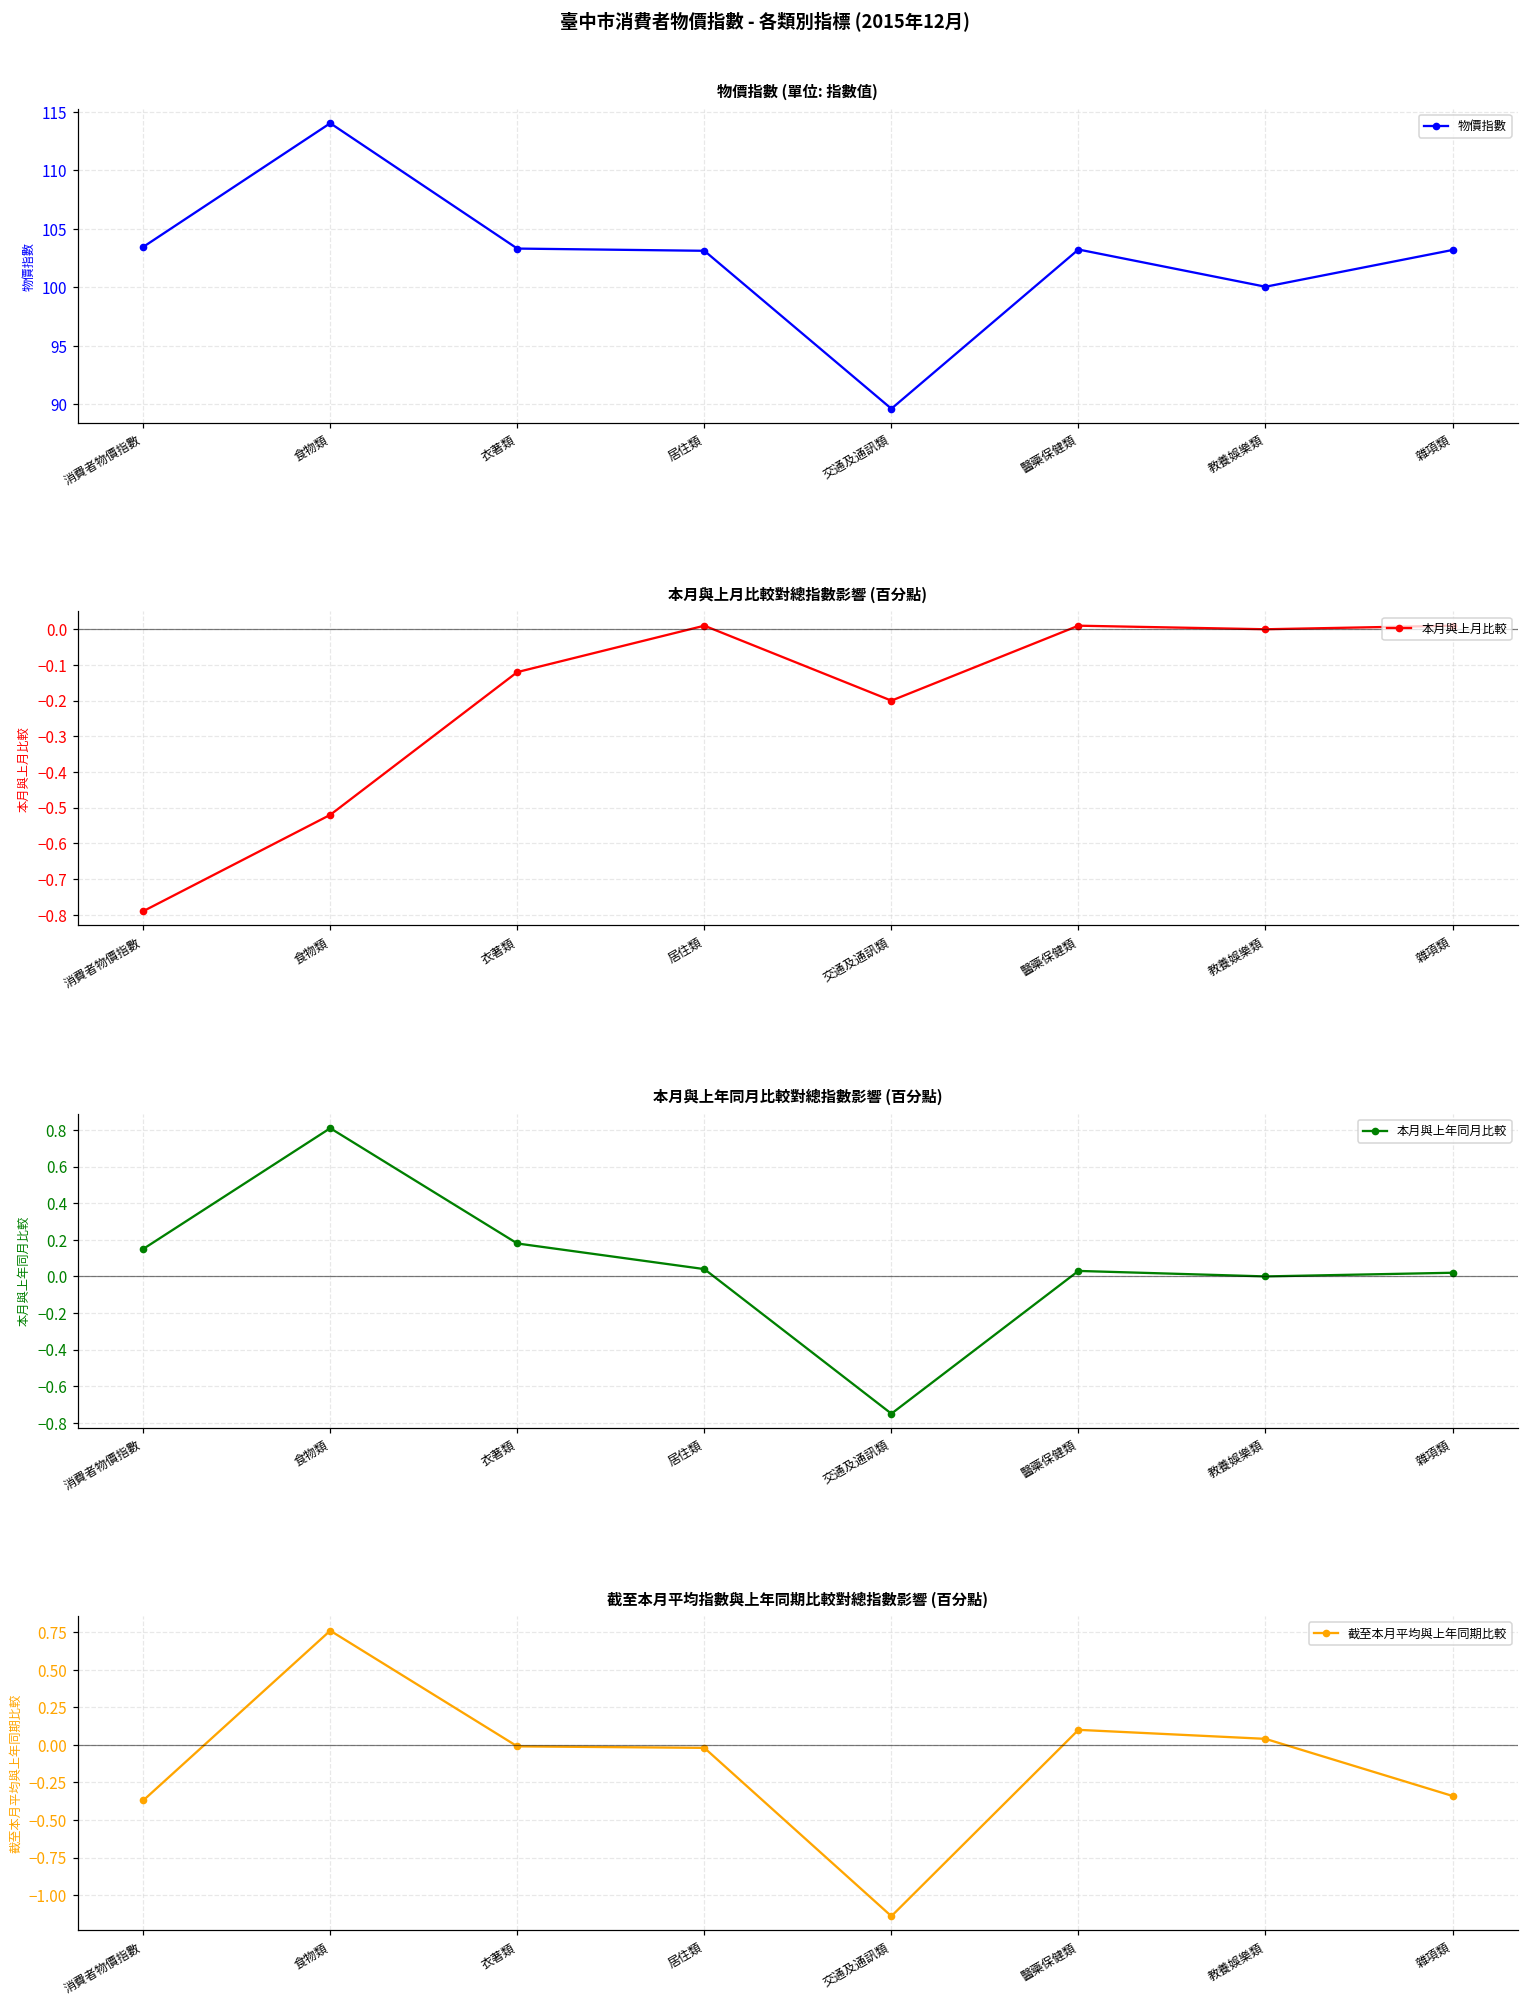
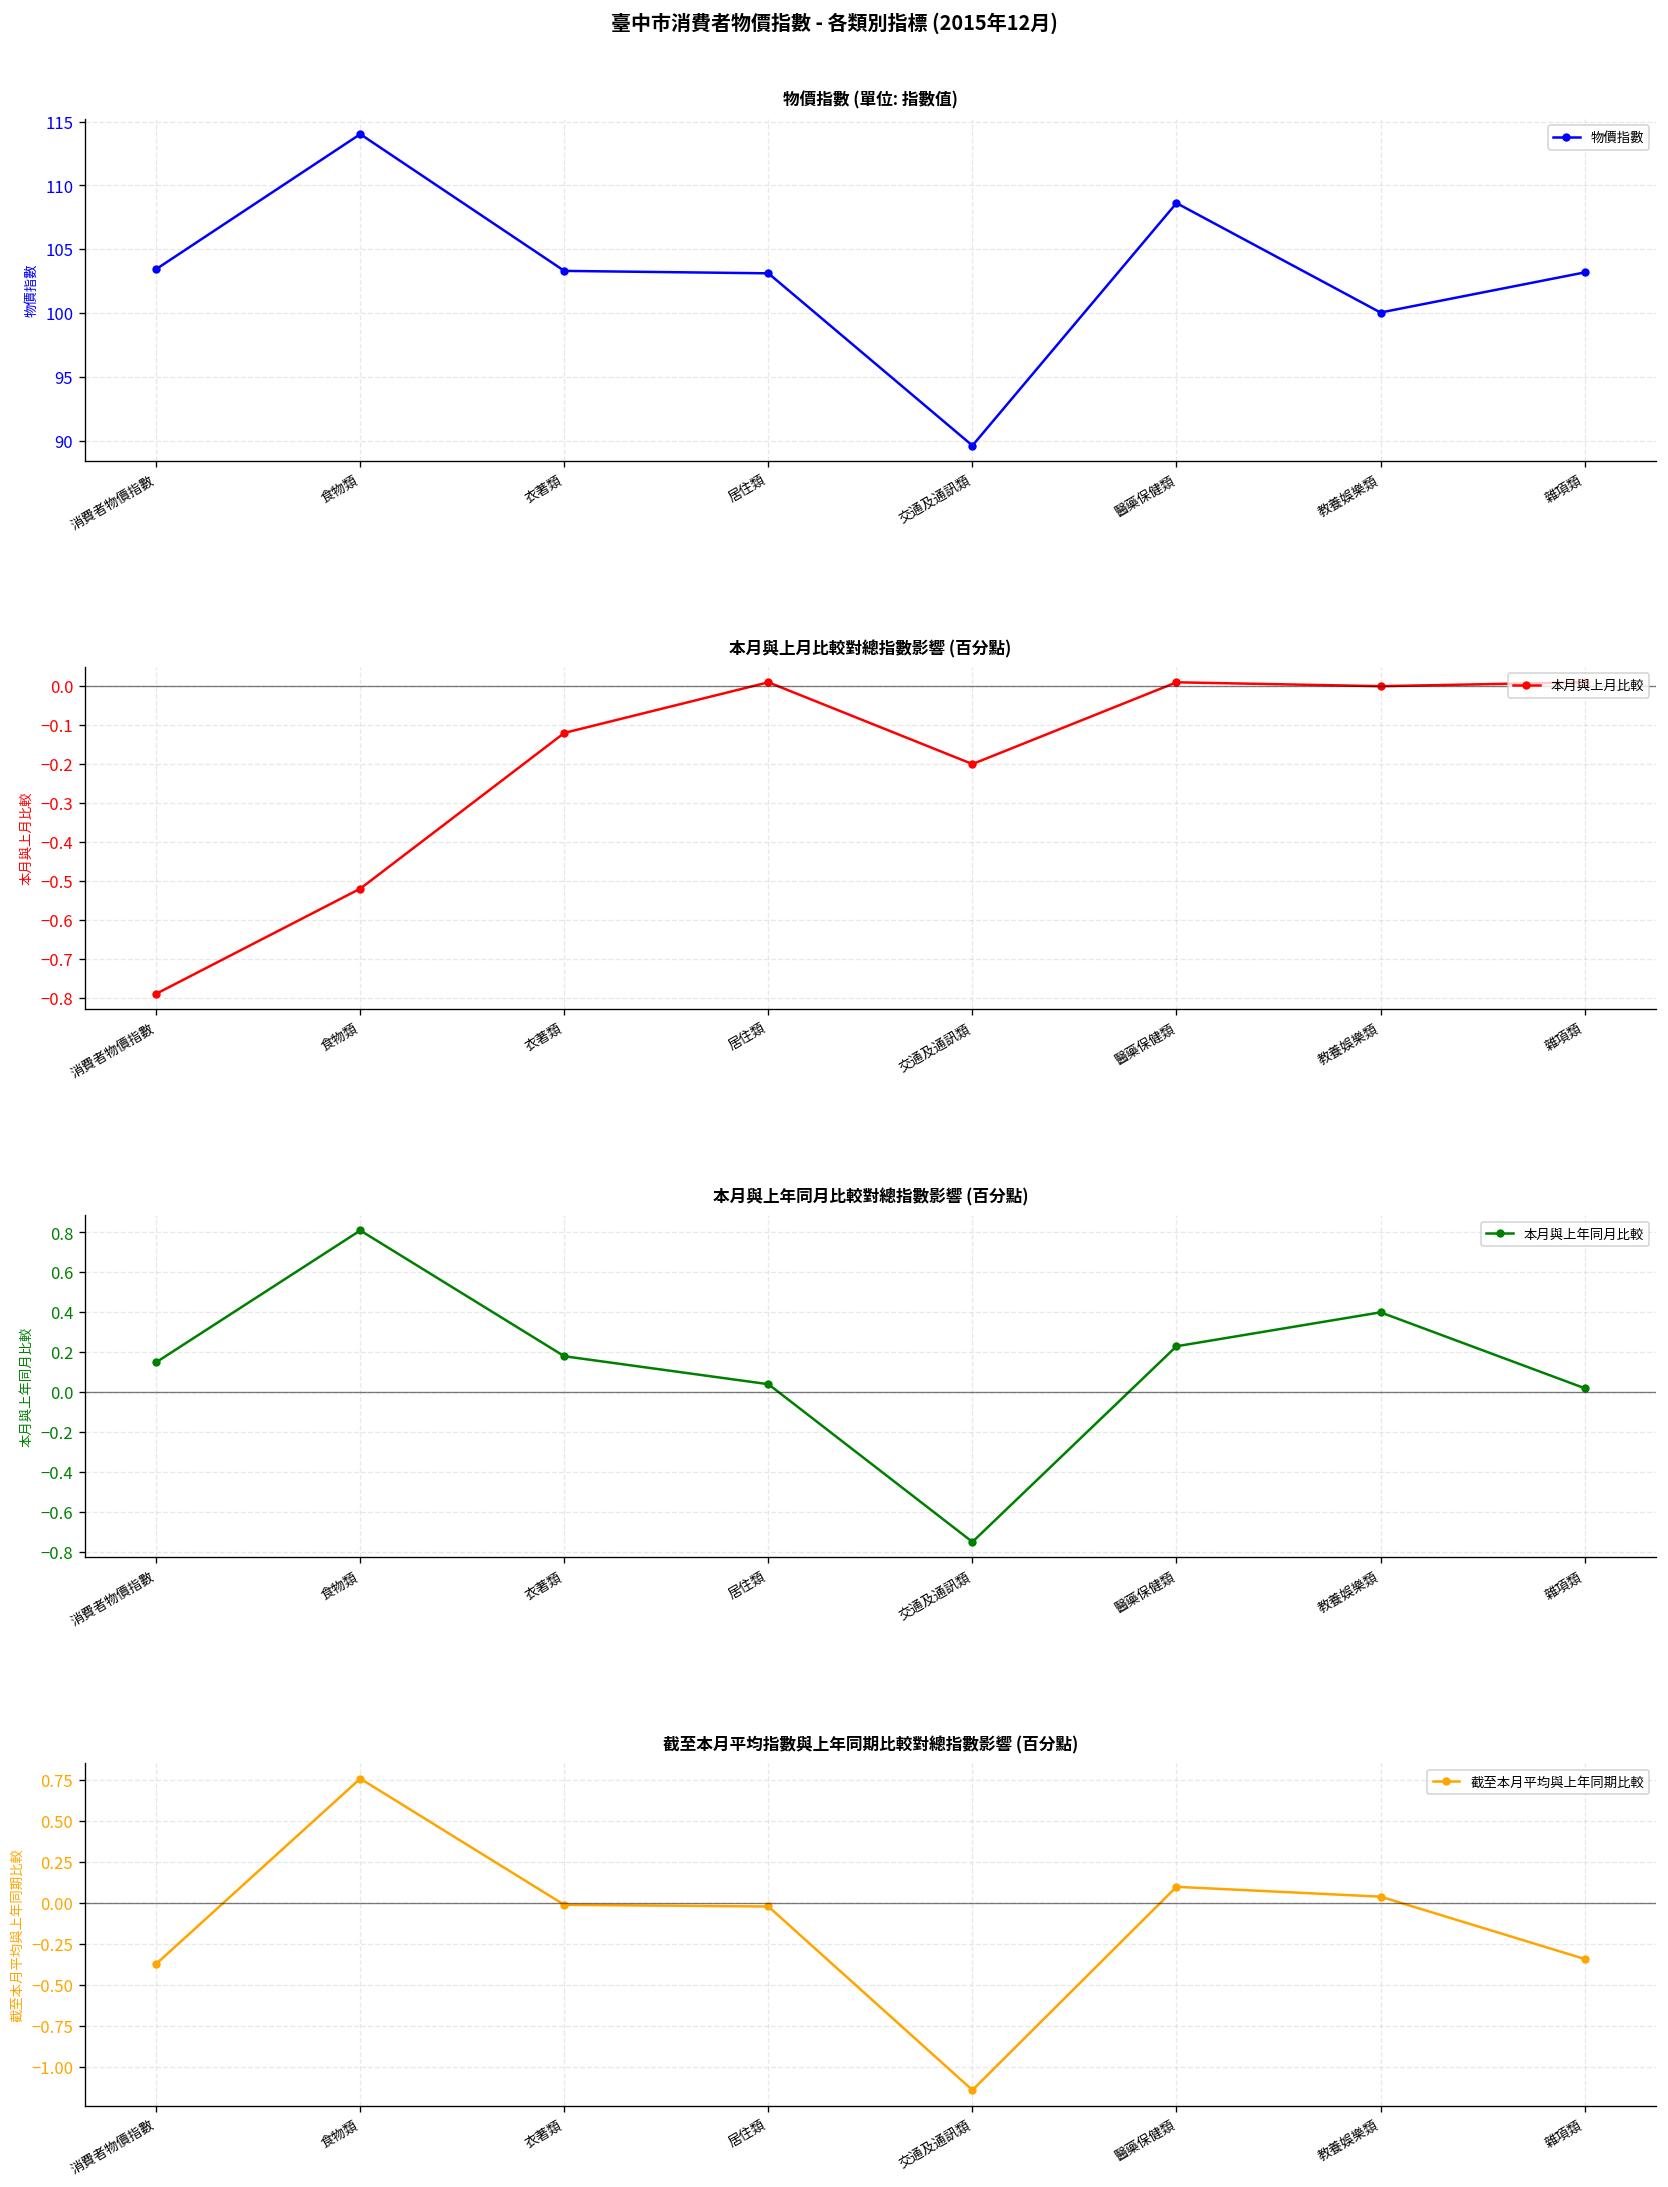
物價指數 (單位: 指數值), 醫藥保健類: 103.2 -> 108.6
本月與上年同月比較對總指數影響 (百分點), 醫藥保健類: 0.03 -> 0.23
本月與上年同月比較對總指數影響 (百分點), 教養娛樂類: 0.0 -> 0.4
